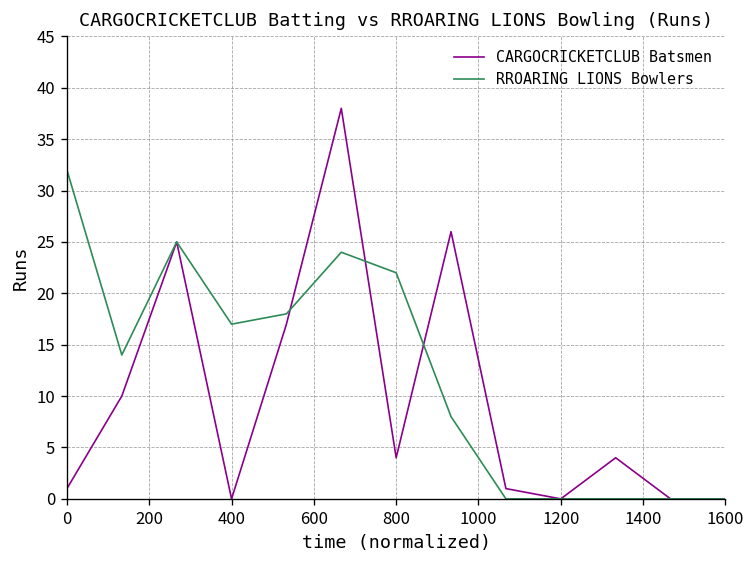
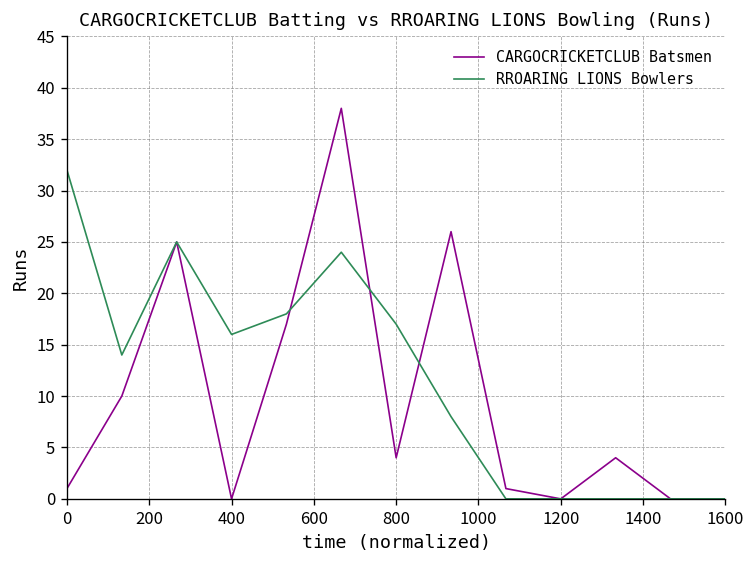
RROARING LIONS Bowlers, 400: 17 -> 16
RROARING LIONS Bowlers, 800: 22 -> 17
